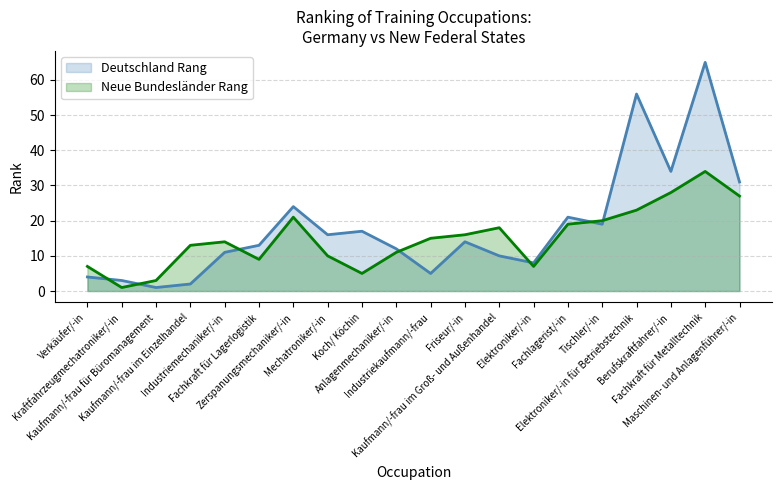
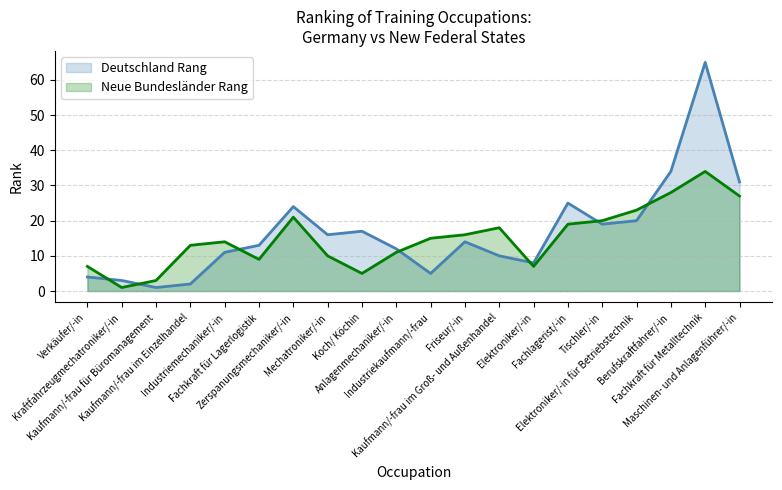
Deutschland Rang, Fachlagerist/-in: 21 -> 25
Deutschland Rang, Elektroniker/-in für Betriebstechnik: 56 -> 20
